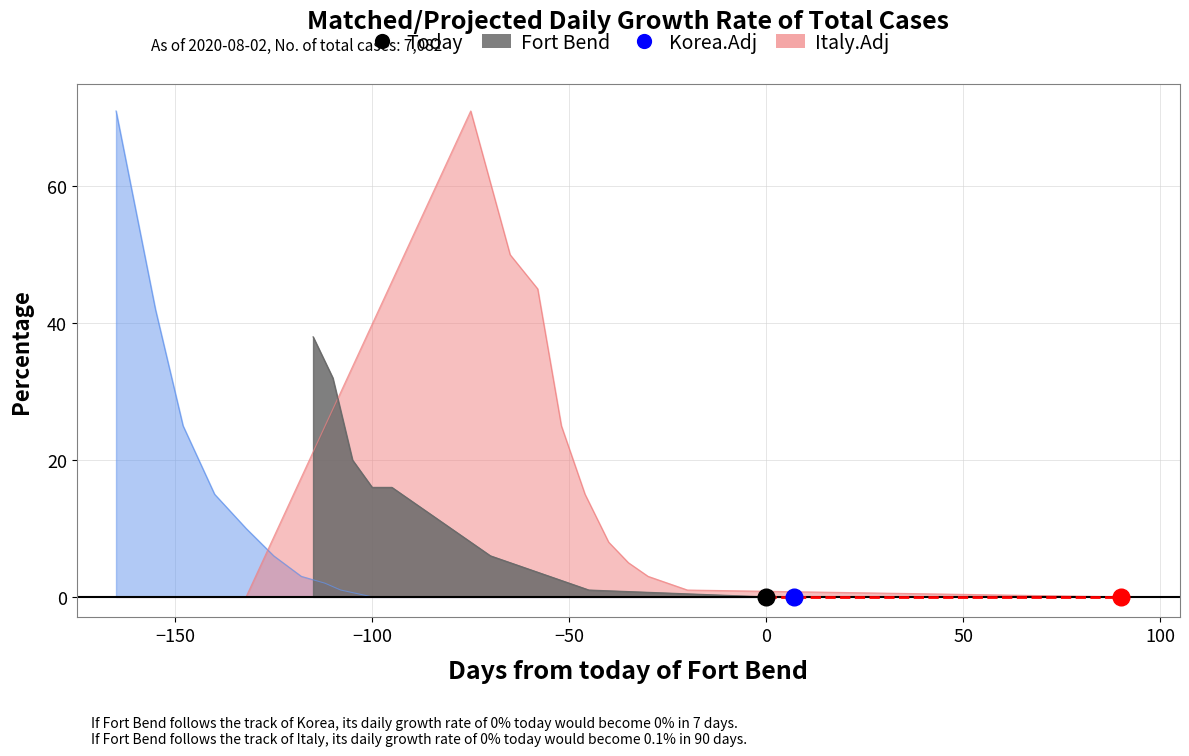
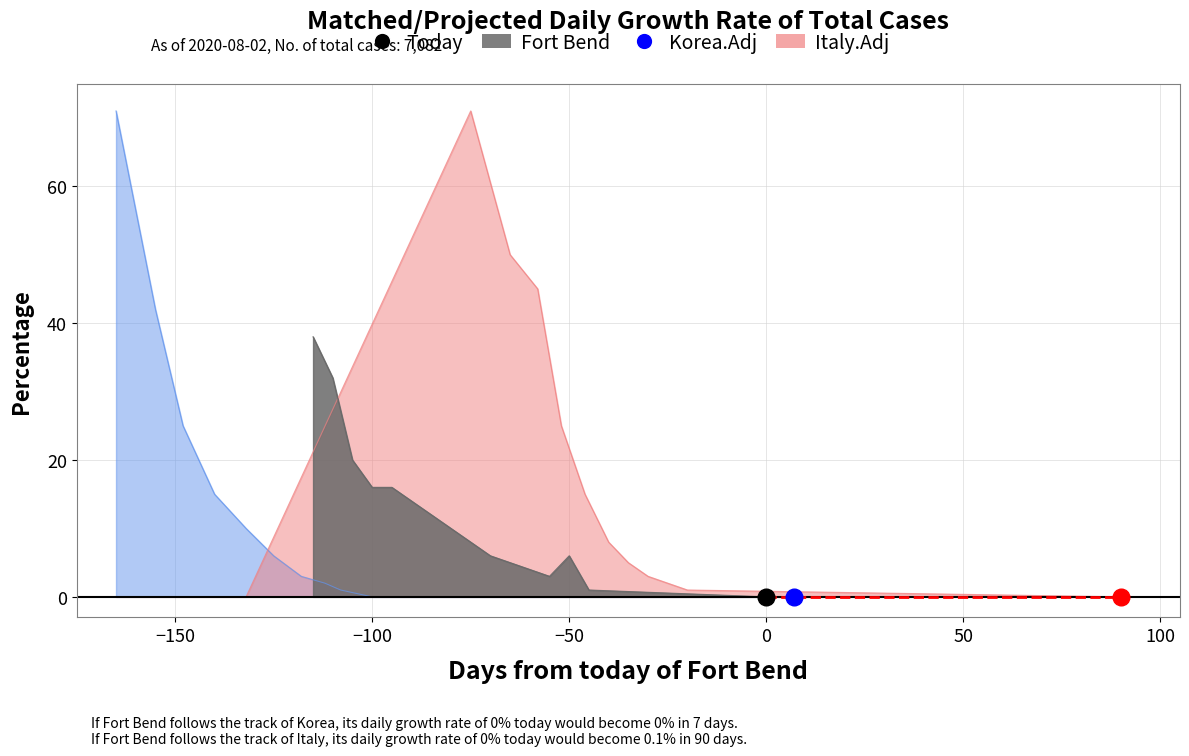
Fort Bend, −50: 2 -> 6
